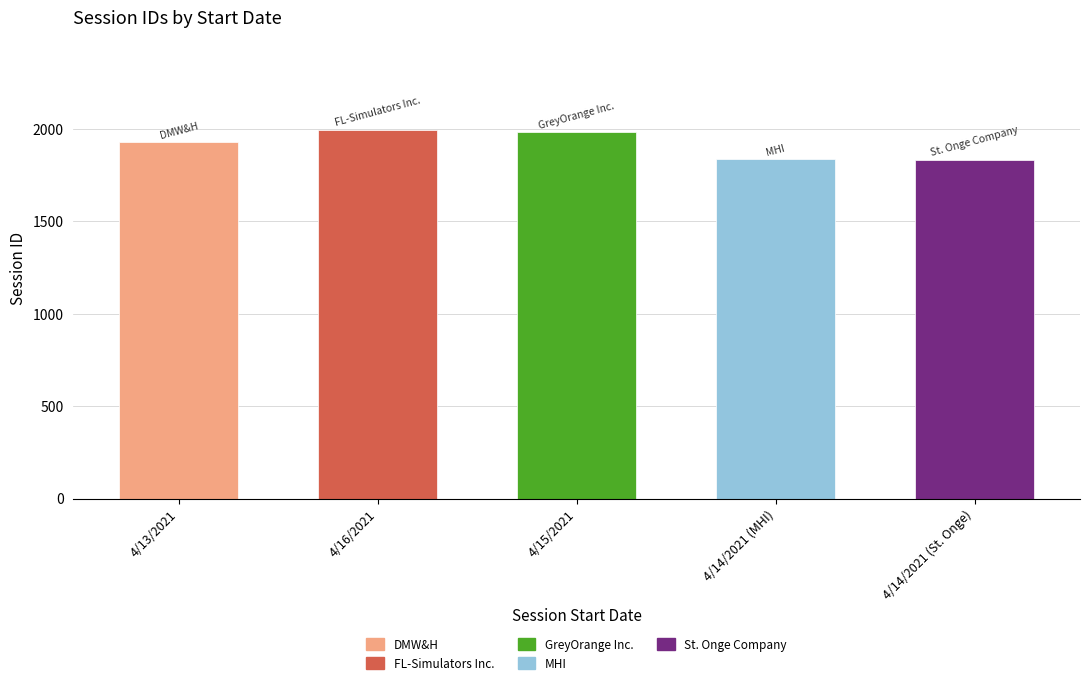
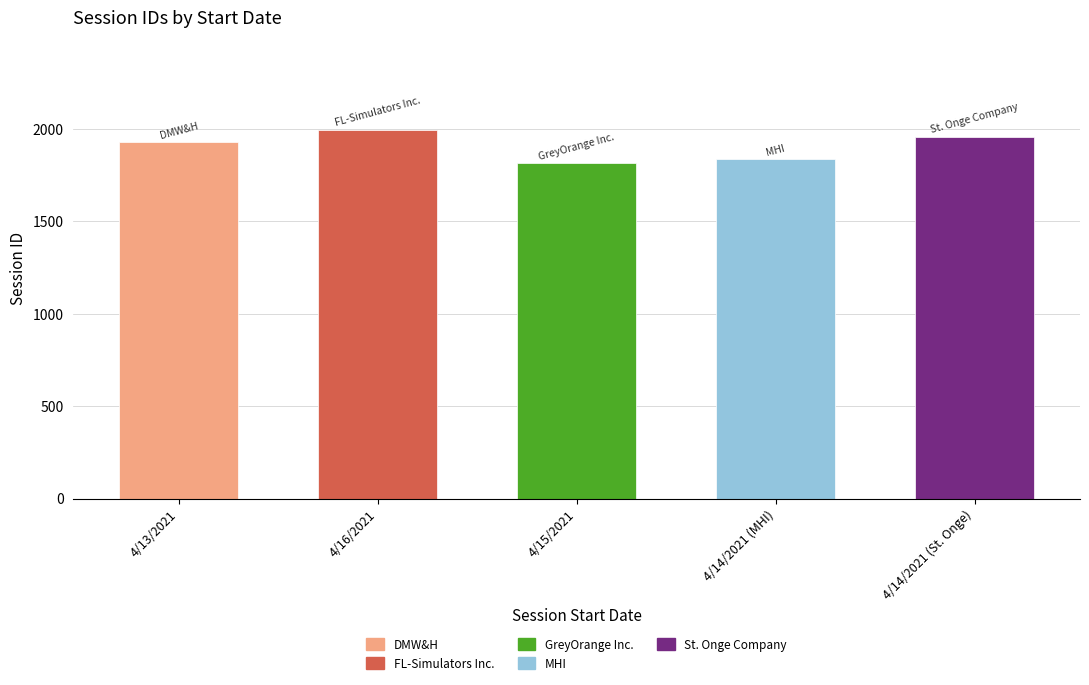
4/15/2021: 1980 -> 1810
4/14/2021 (St. Onge): 1830 -> 1960
